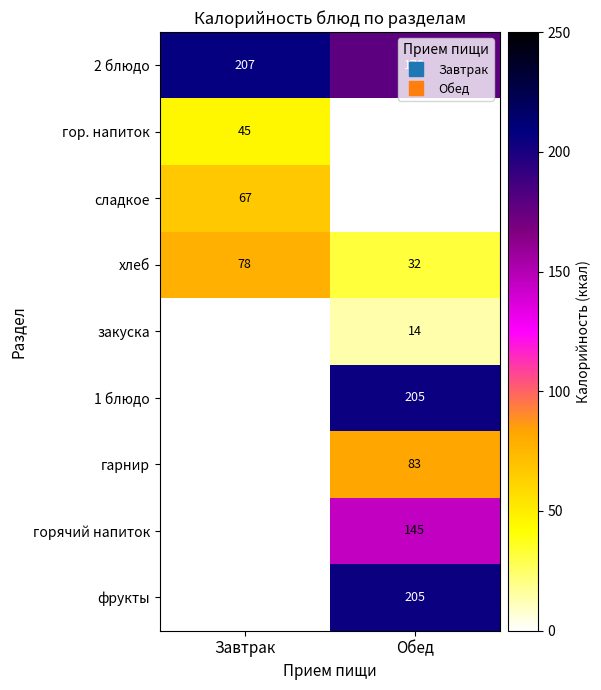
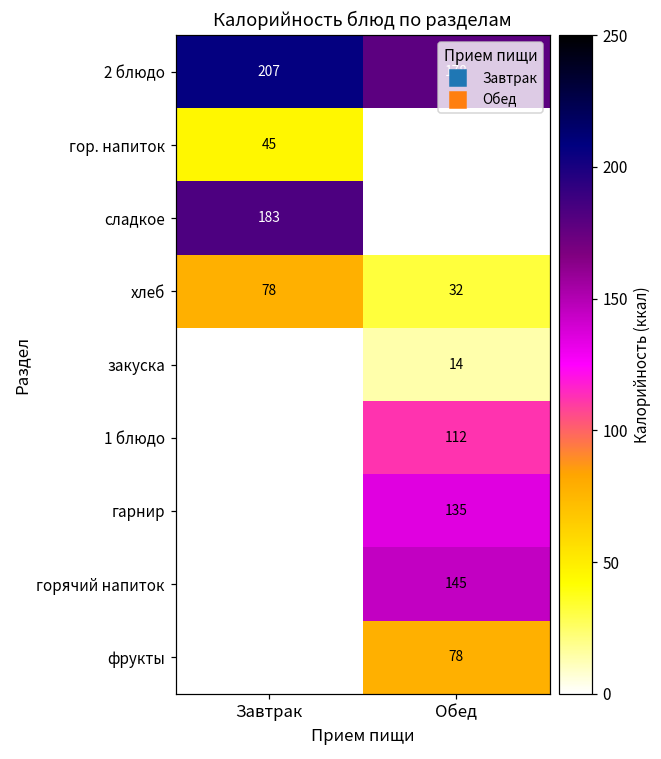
сладкое, Завтрак: 67 -> 183
1 блюдо, Обед: 205 -> 112
гарнир, Обед: 83 -> 135
фрукты, Обед: 205 -> 78
